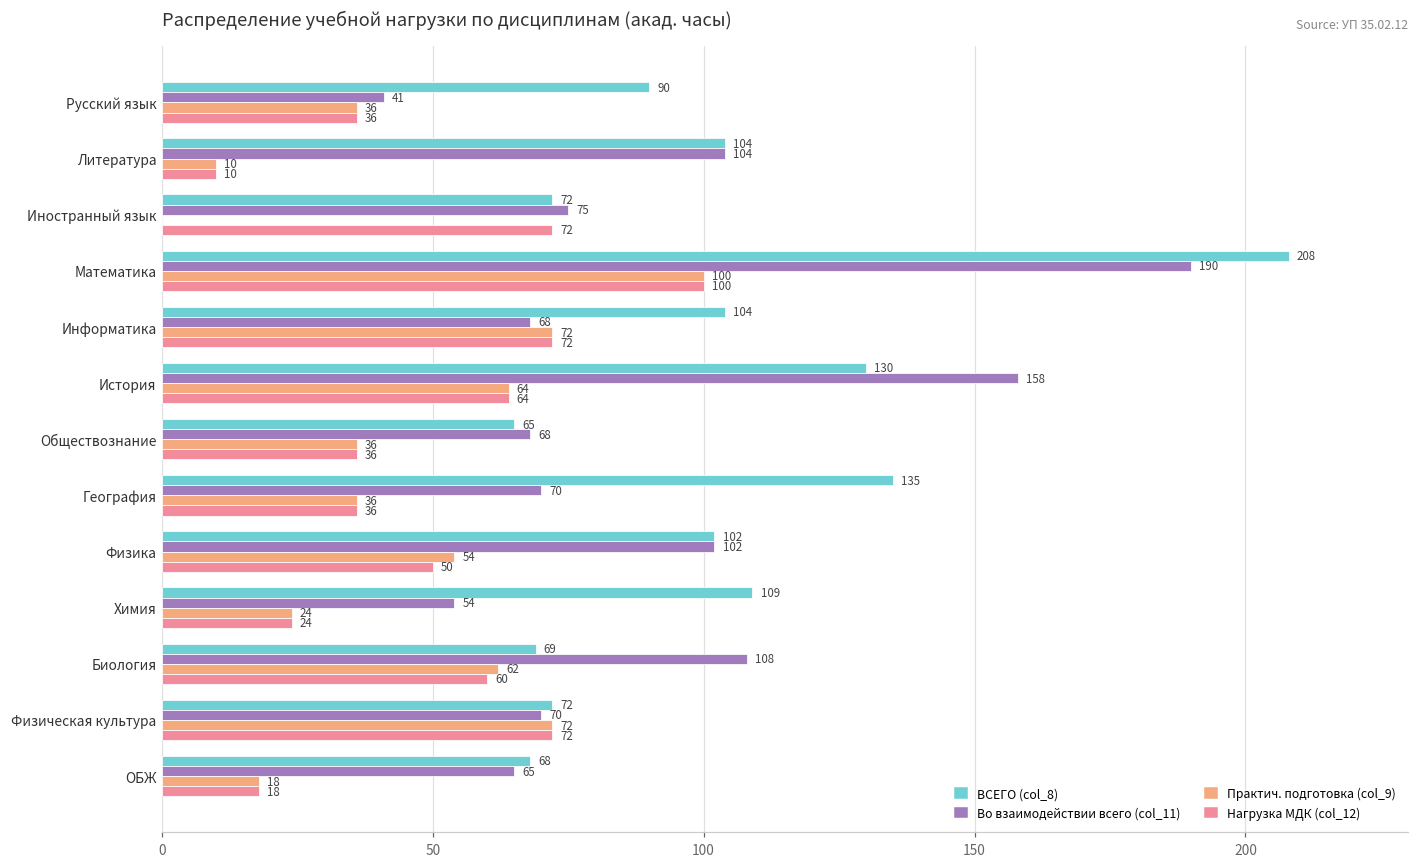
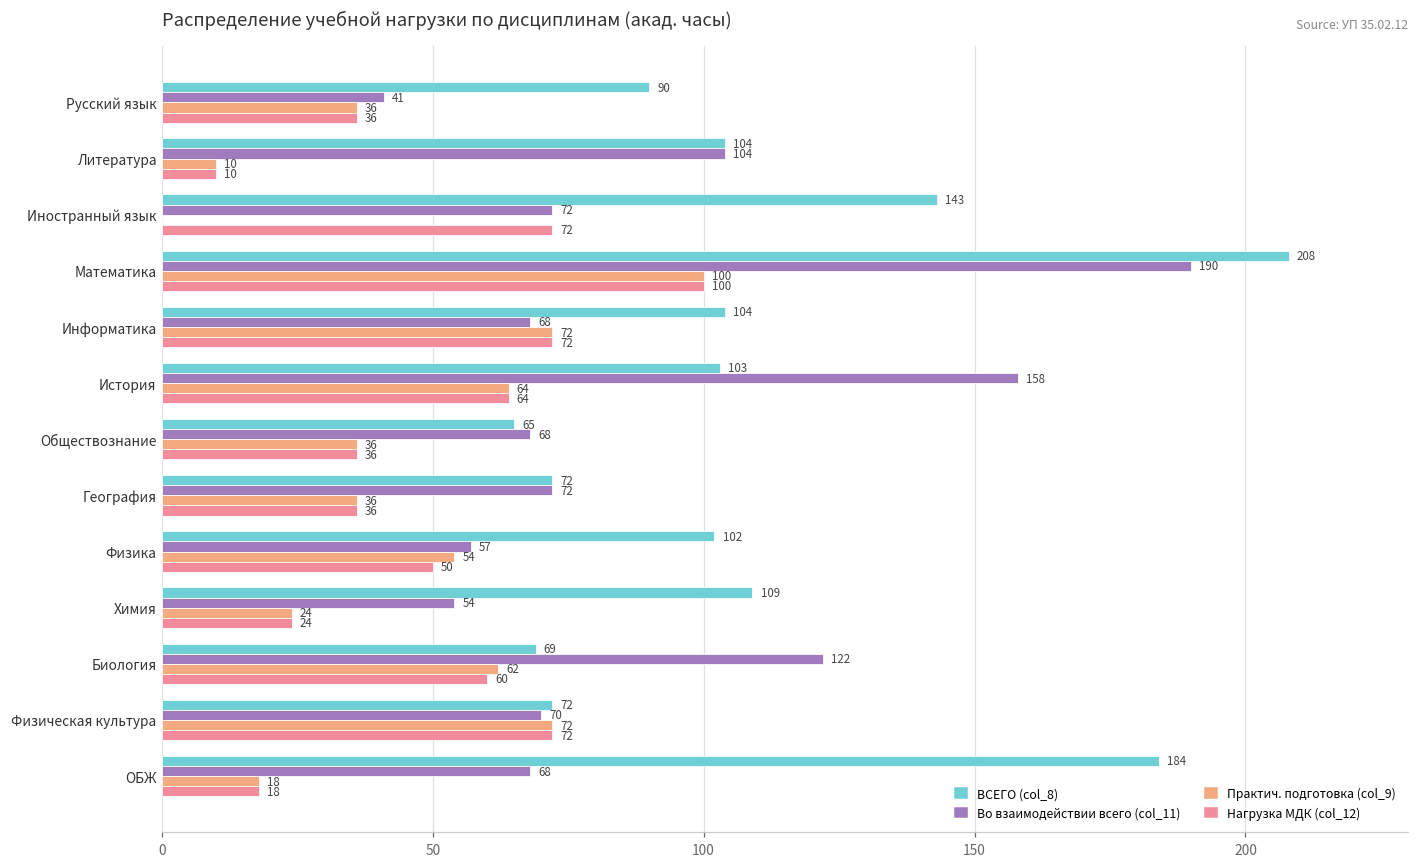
ВСЕГО (col_8), Иностранный язык: 72 -> 143
Во взаимодействии всего (col_11), Иностранный язык: 75 -> 72
ВСЕГО (col_8), История: 130 -> 103
ВСЕГО (col_8), География: 135 -> 72
Во взаимодействии всего (col_11), География: 70 -> 72
Во взаимодействии всего (col_11), Физика: 102 -> 57
Во взаимодействии всего (col_11), Биология: 108 -> 122
ВСЕГО (col_8), ОБЖ: 68 -> 184
Во взаимодействии всего (col_11), ОБЖ: 65 -> 68
